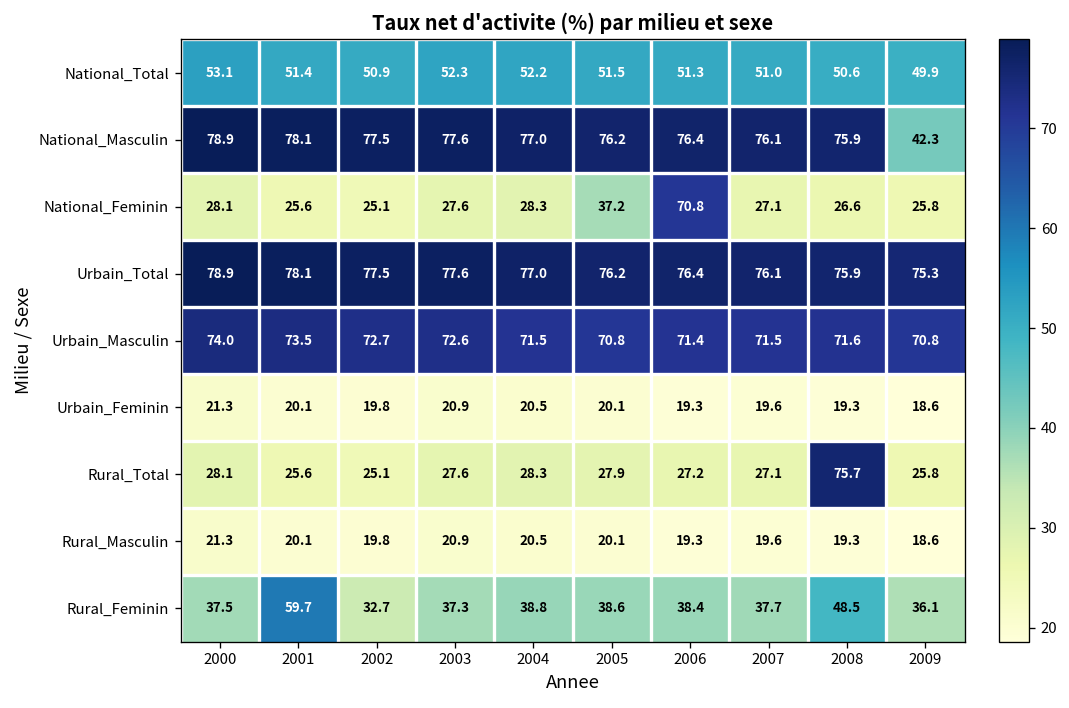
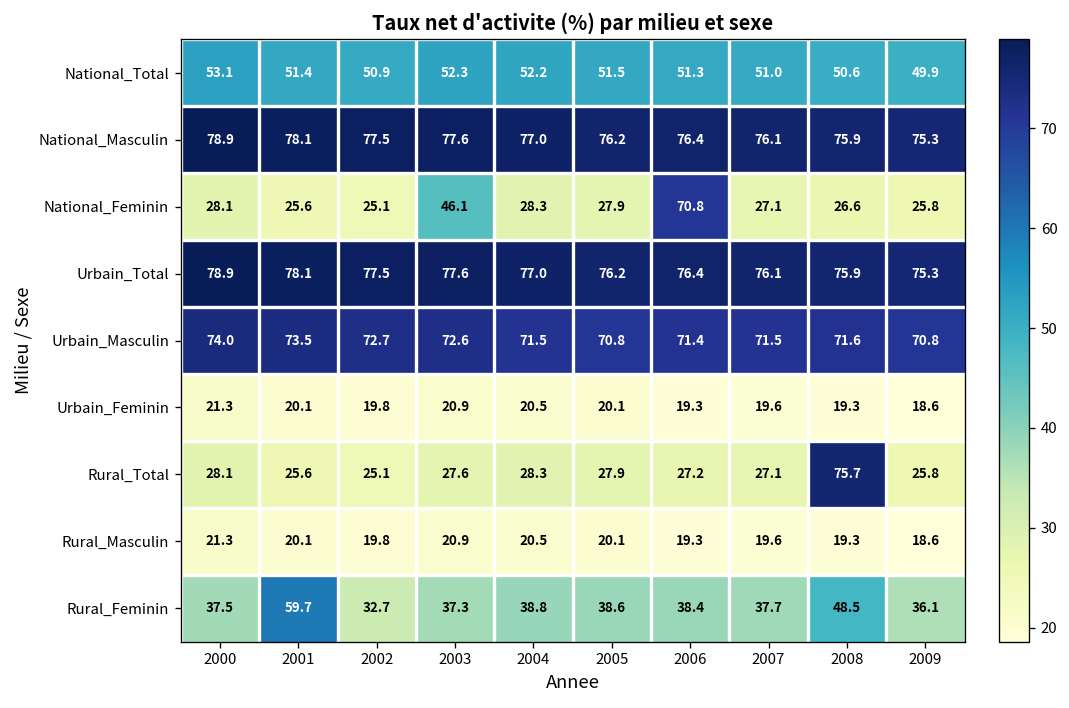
National_Masculin, 2009: 42.3 -> 75.3
National_Feminin, 2003: 27.6 -> 46.1
National_Feminin, 2005: 37.2 -> 27.9
